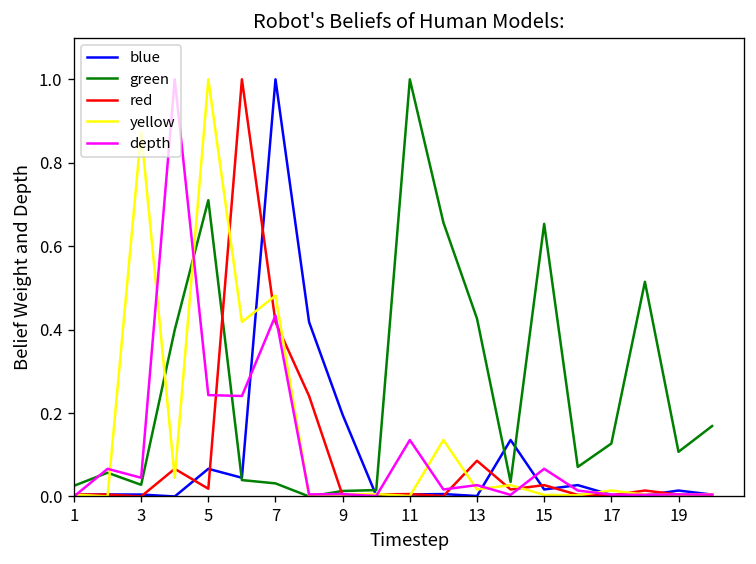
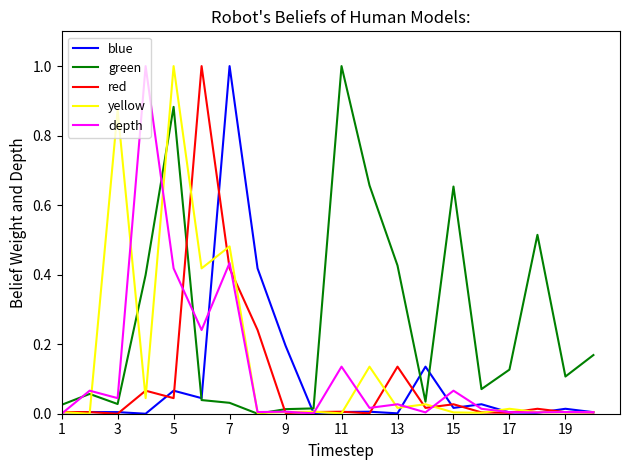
green, 5: 0.71 -> 0.88
red, 5: 0.02 -> 0.04
depth, 5: 0.24 -> 0.42
red, 13: 0.09 -> 0.14
